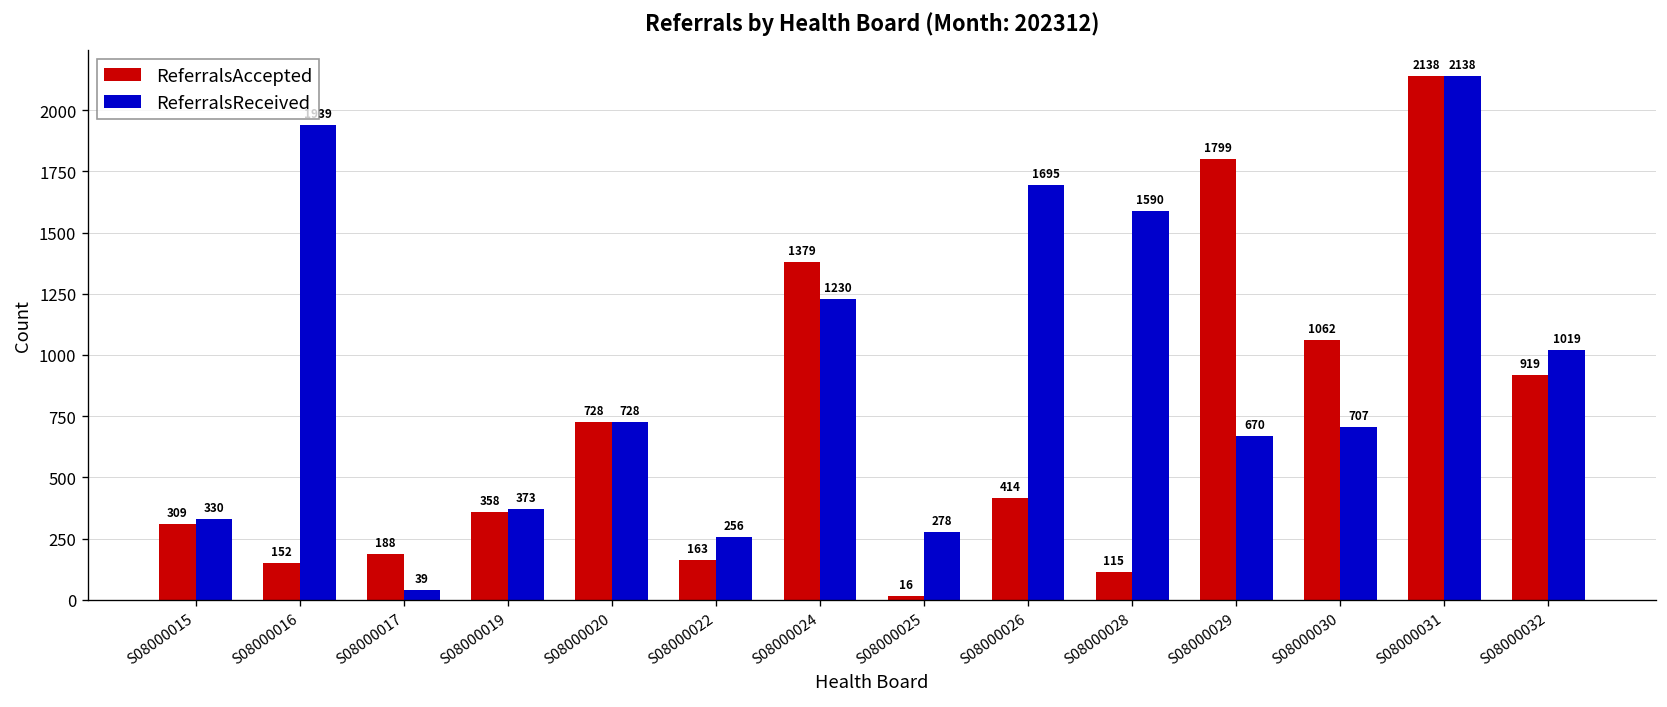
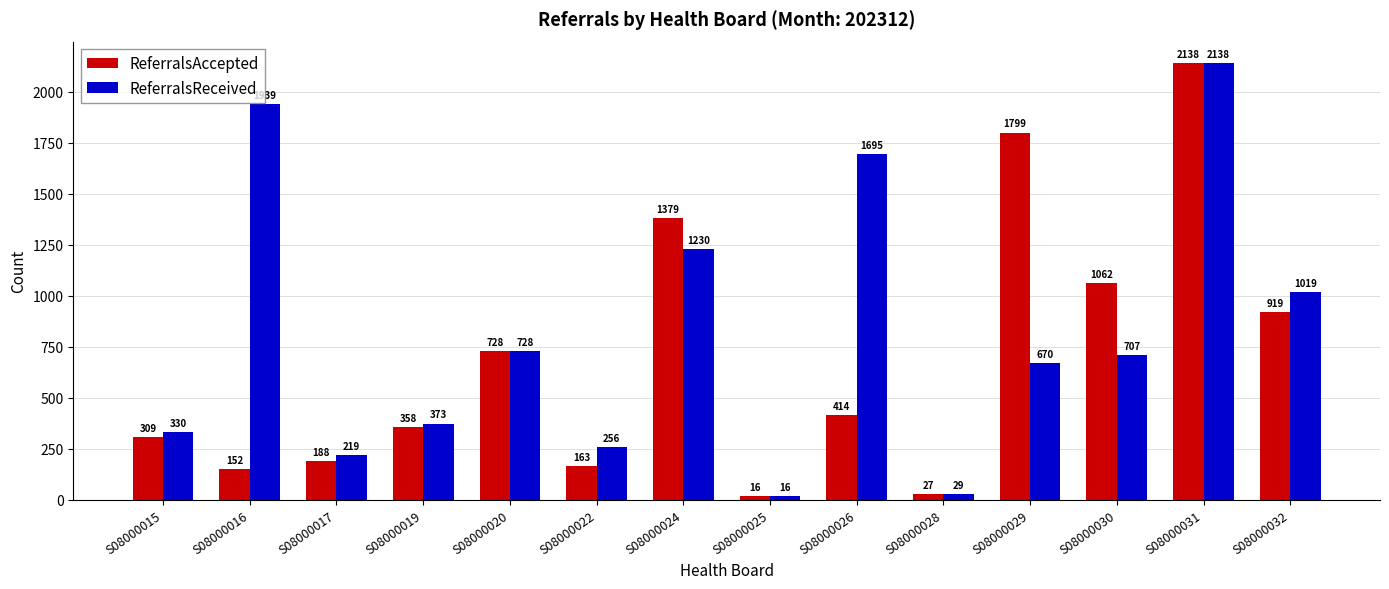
ReferralsReceived, S08000017: 39 -> 219
ReferralsReceived, S08000025: 278 -> 16
ReferralsAccepted, S08000028: 115 -> 27
ReferralsReceived, S08000028: 1590 -> 29
